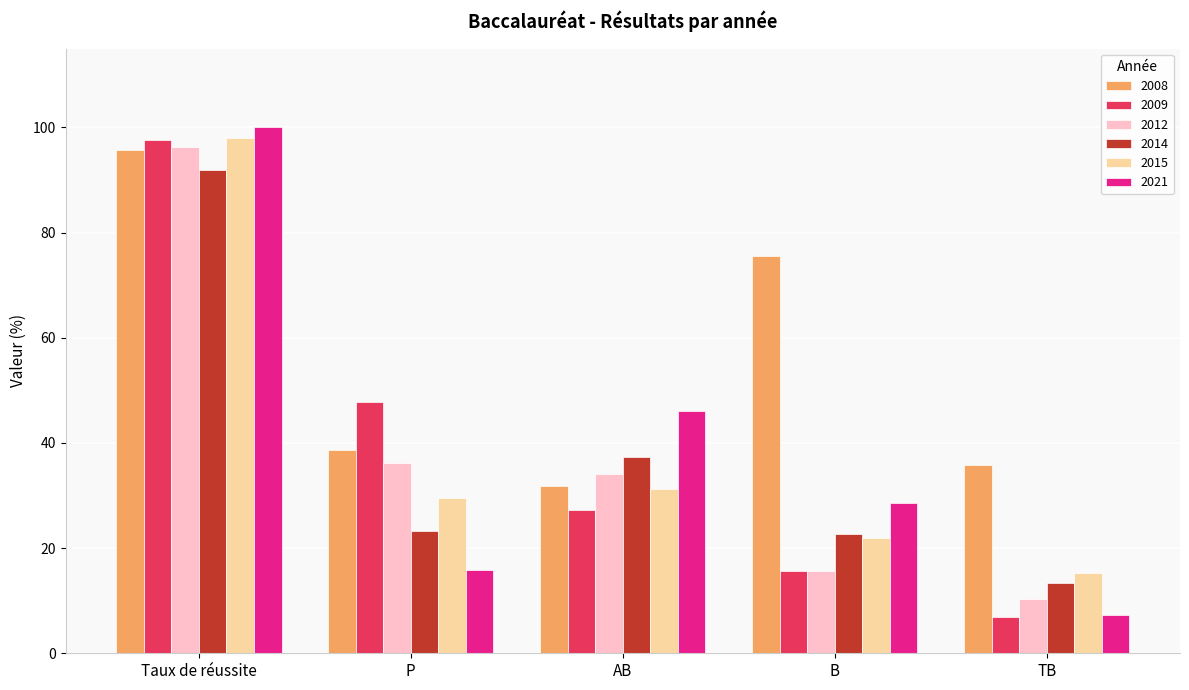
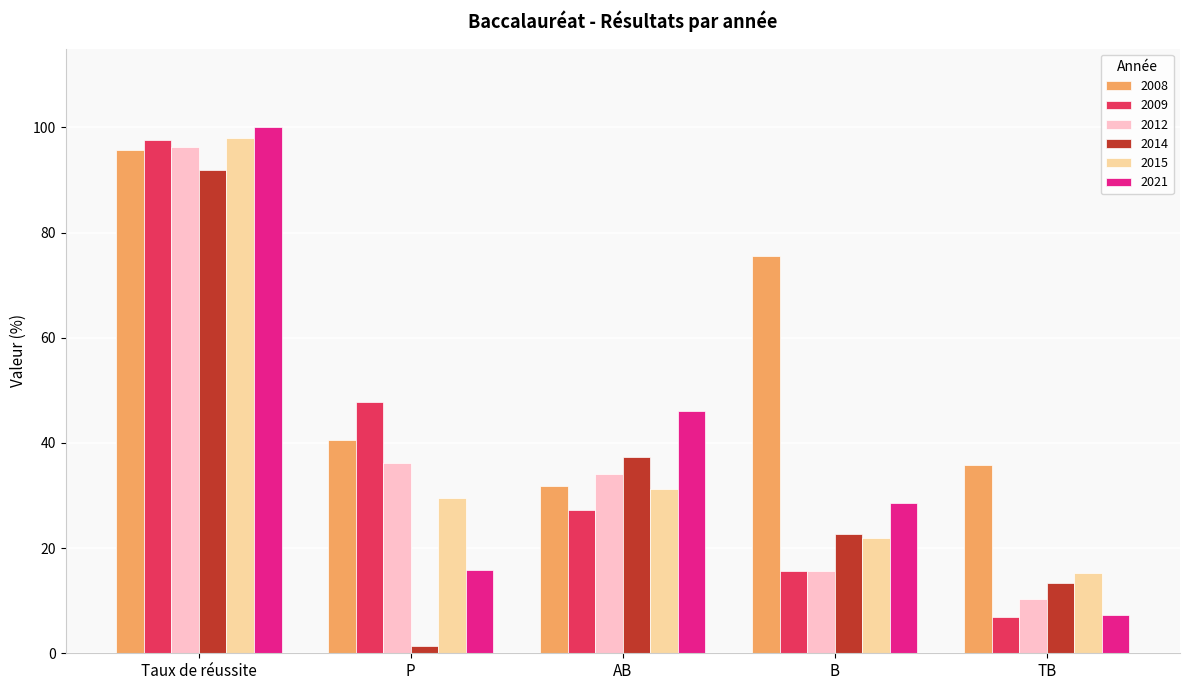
2008, P: 39 -> 41
2014, P: 23 -> 1
